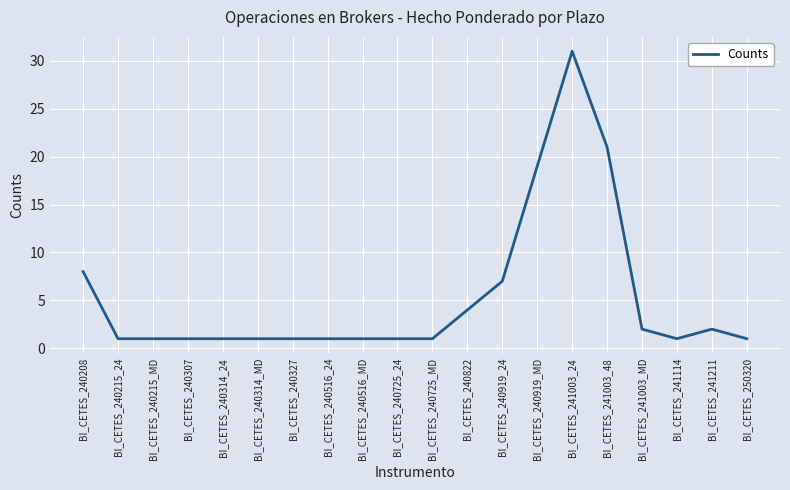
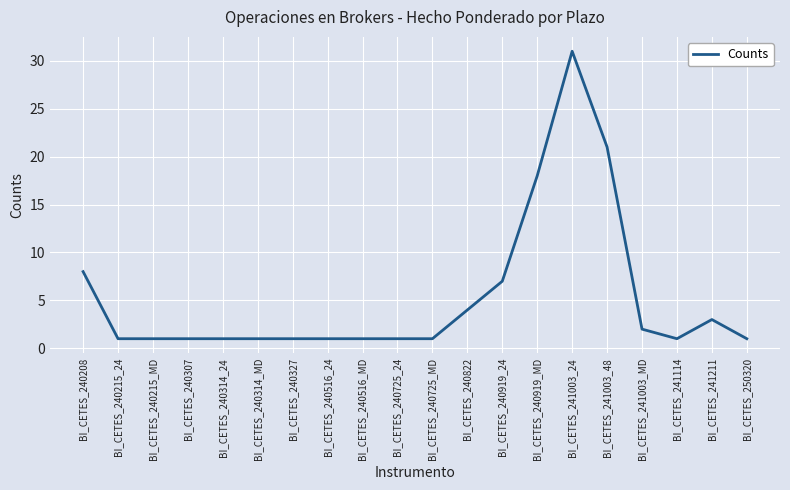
BI_CETES_240919_MD: 19 -> 18
BI_CETES_241211: 2 -> 3
